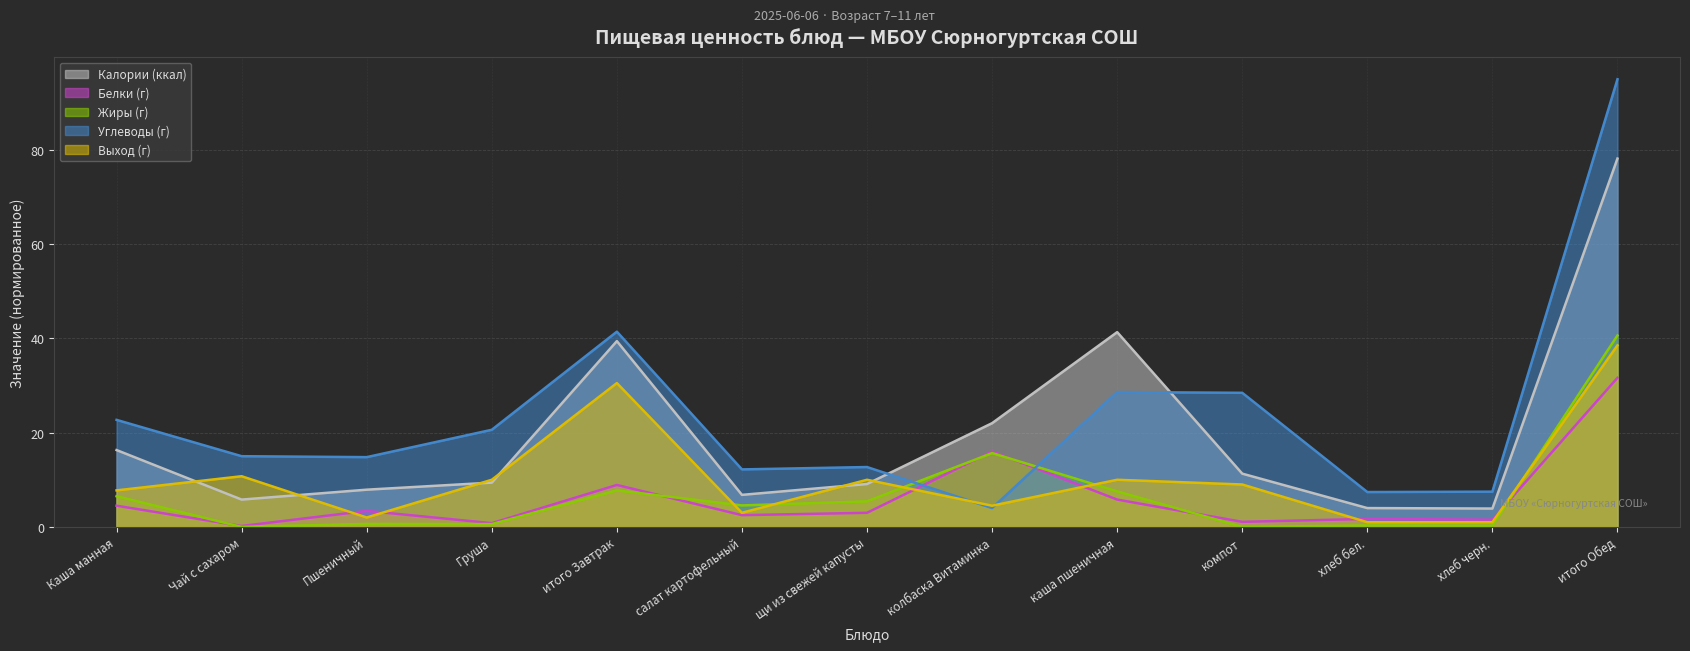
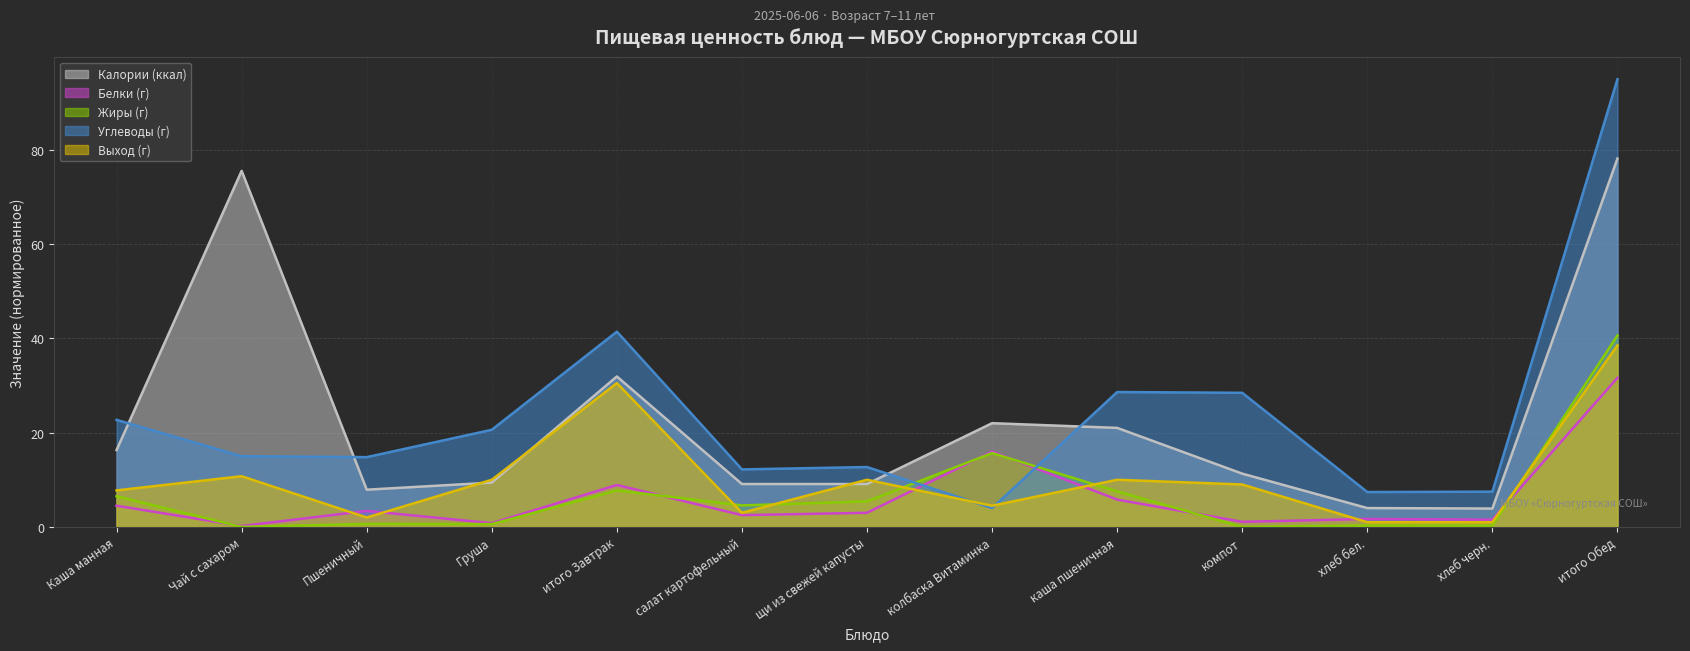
Калории (ккал), Чай с сахаром: 6 -> 76
Калории (ккал), итого Завтрак: 39 -> 32
Калории (ккал), салат картофельный: 7 -> 9
Калории (ккал), каша пшеничная: 41 -> 21
